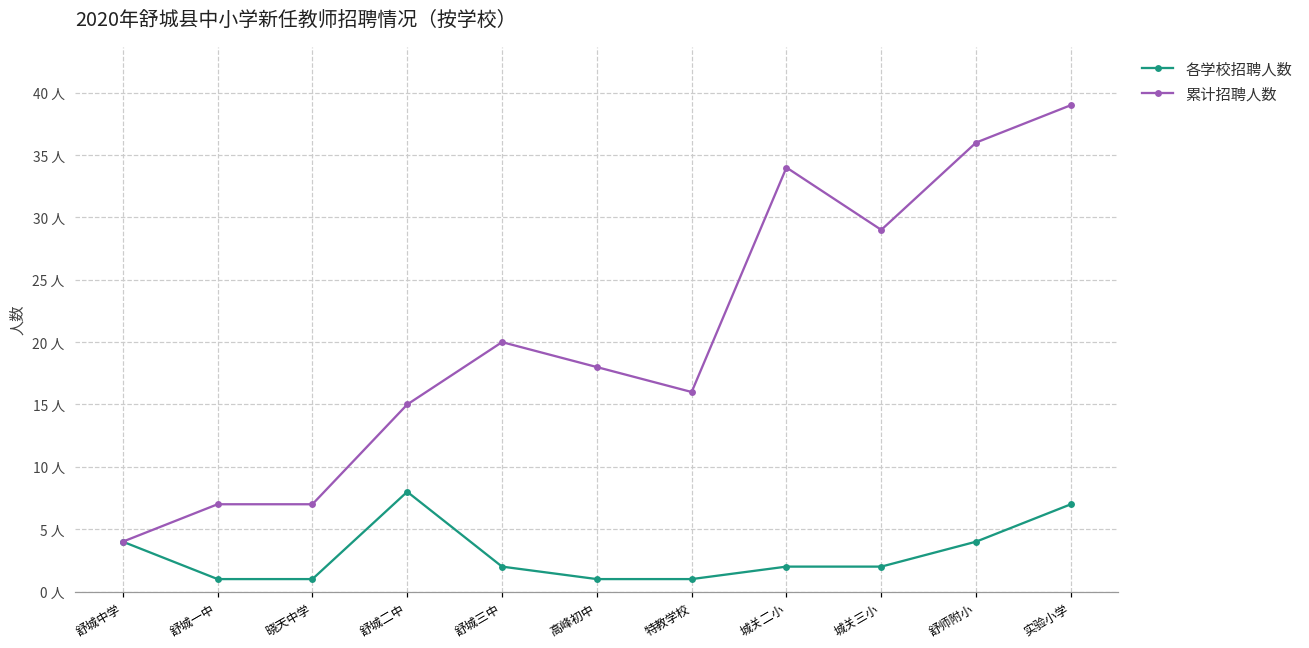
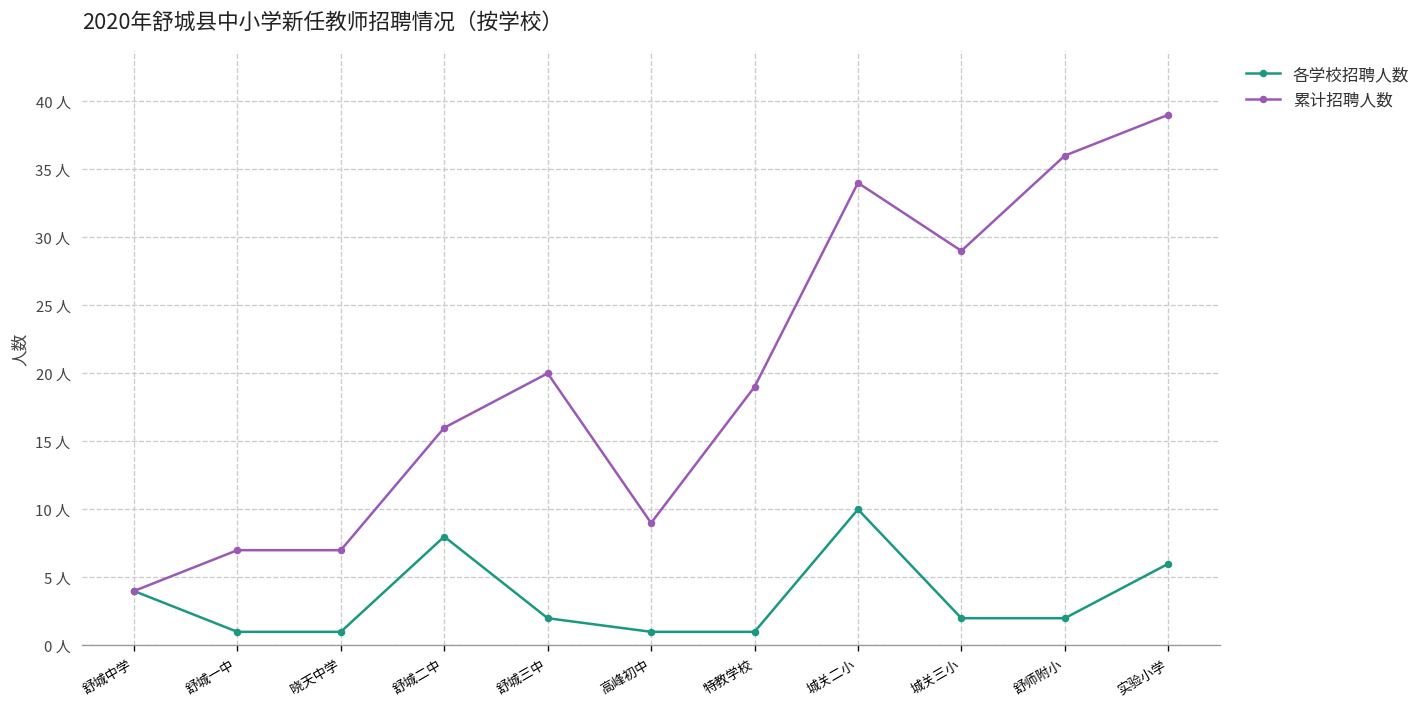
累计招聘人数, 舒城二中: 15 人 -> 16 人
累计招聘人数, 高峰初中: 18 人 -> 9 人
累计招聘人数, 特教学校: 16 人 -> 19 人
各学校招聘人数, 城关二小: 2 人 -> 10 人
各学校招聘人数, 舒师附小: 4 人 -> 2 人
各学校招聘人数, 实验小学: 7 人 -> 6 人
